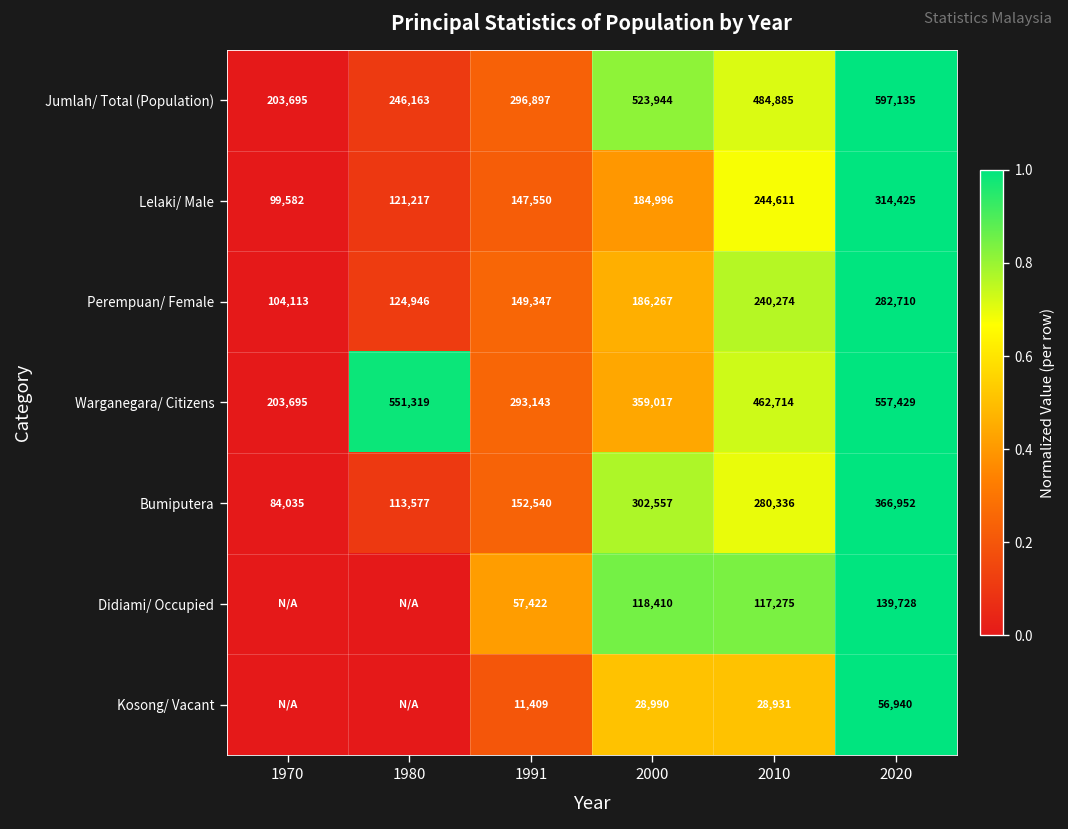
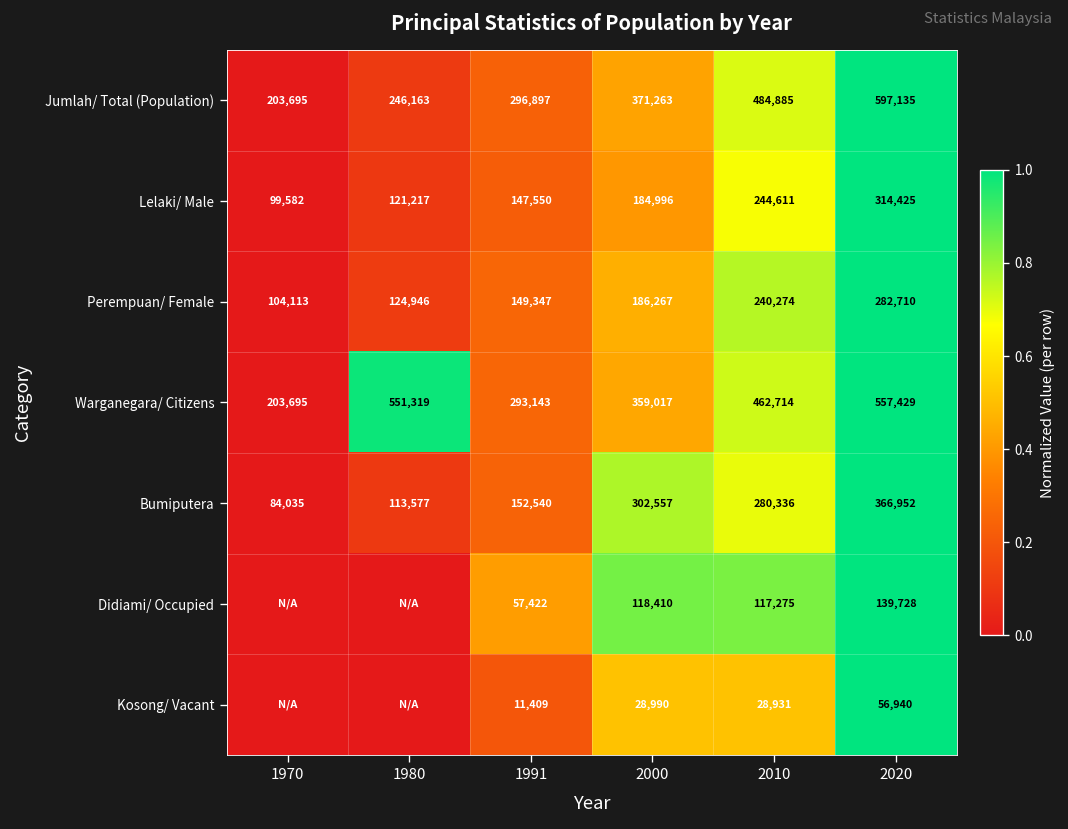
Jumlah/ Total (Population), 2000: 523,944 -> 371,263
